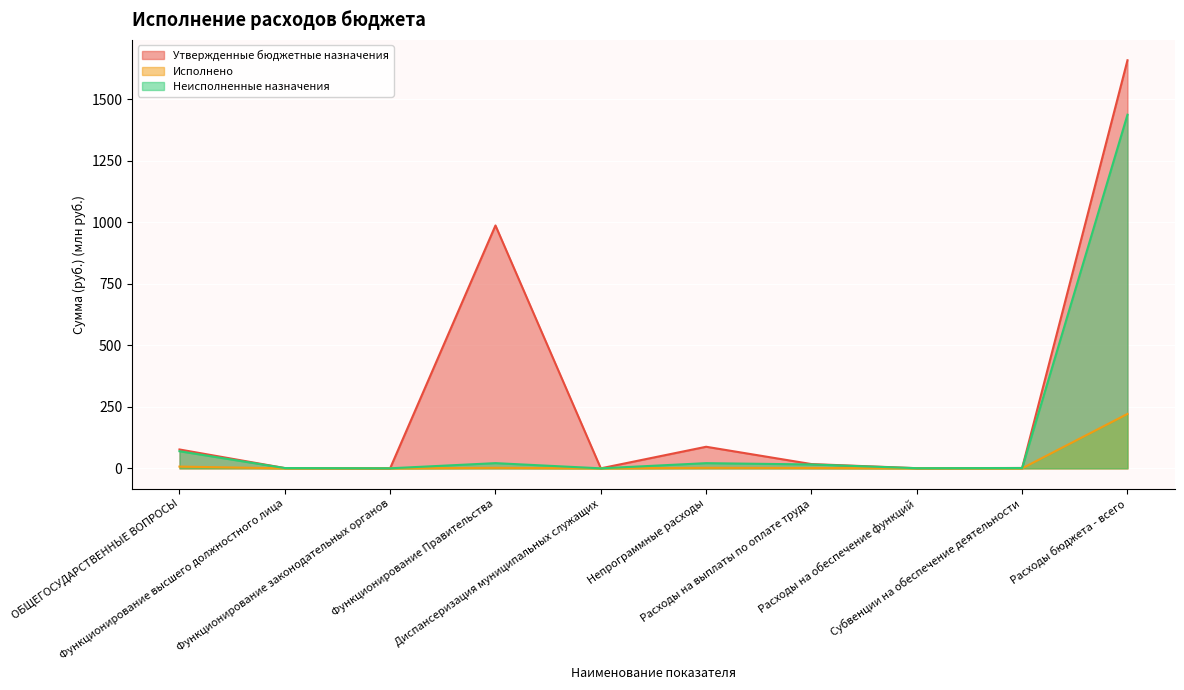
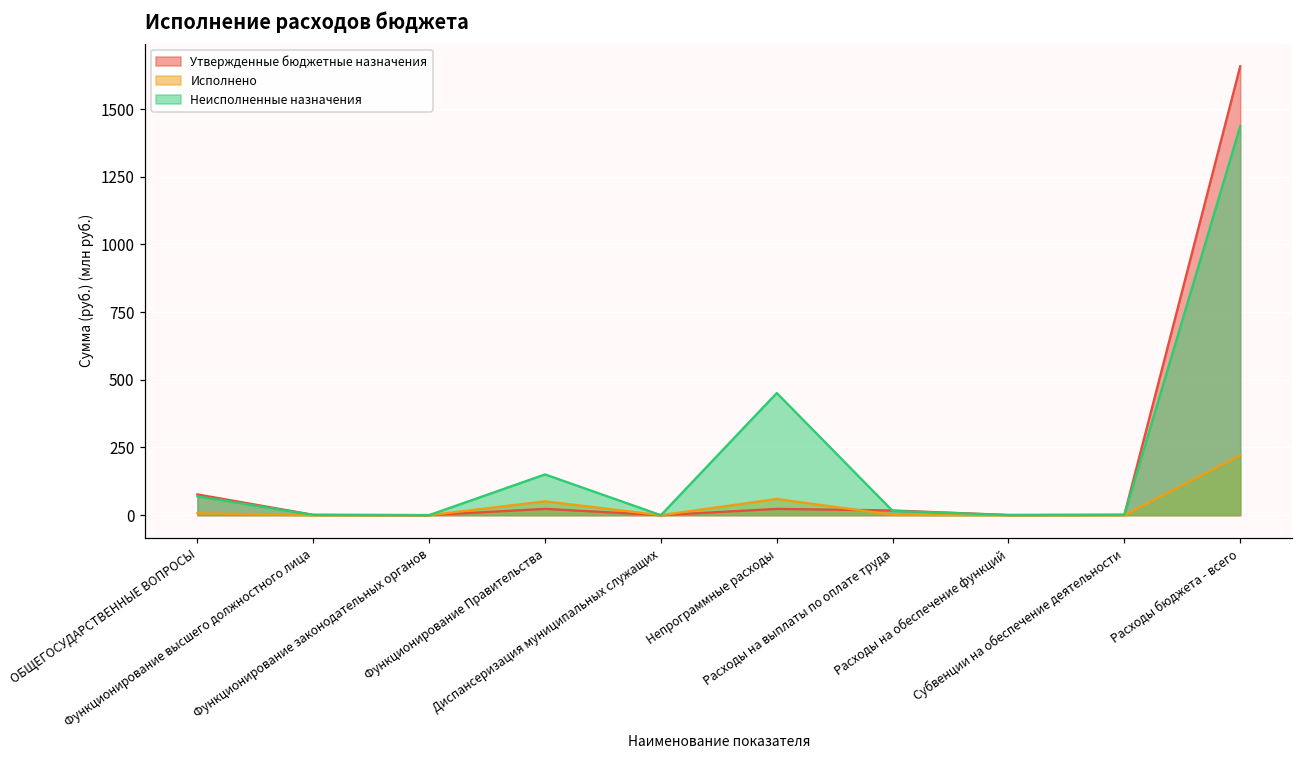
Утвержденные бюджетные назначения, Функционирование Правительства: 990 -> 20
Исполнено, Функционирование Правительства: 0 -> 50
Неисполненные назначения, Функционирование Правительства: 20 -> 150
Утвержденные бюджетные назначения, Непрограммные расходы: 90 -> 20
Исполнено, Непрограммные расходы: 0 -> 60
Неисполненные назначения, Непрограммные расходы: 20 -> 450
